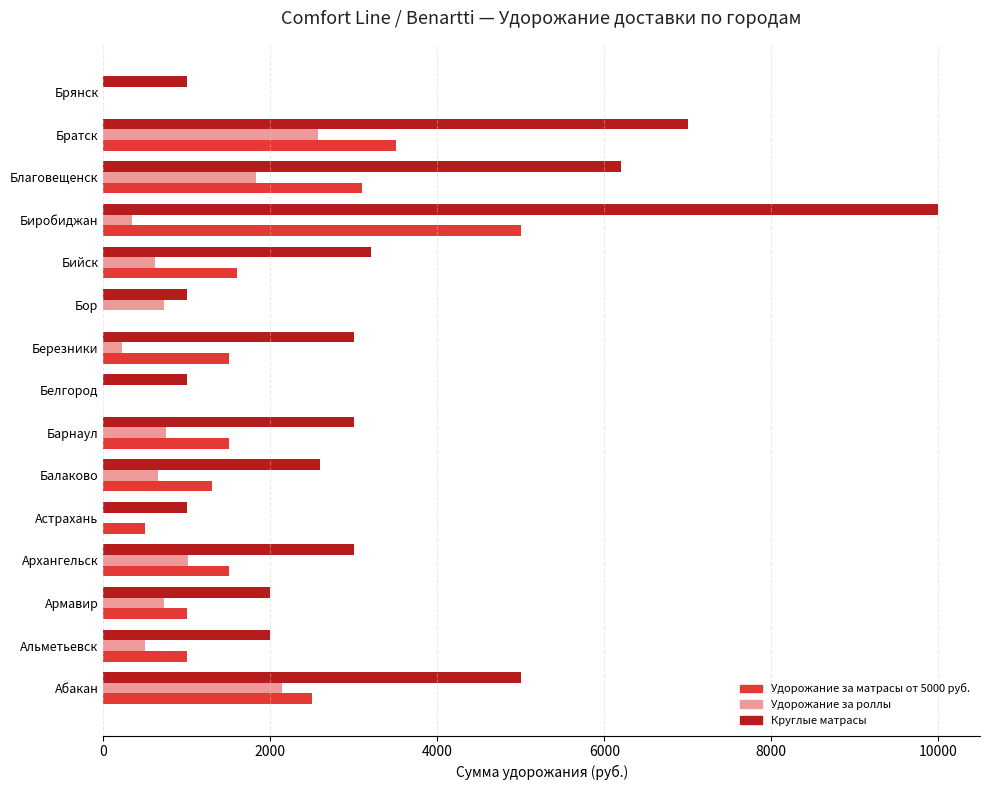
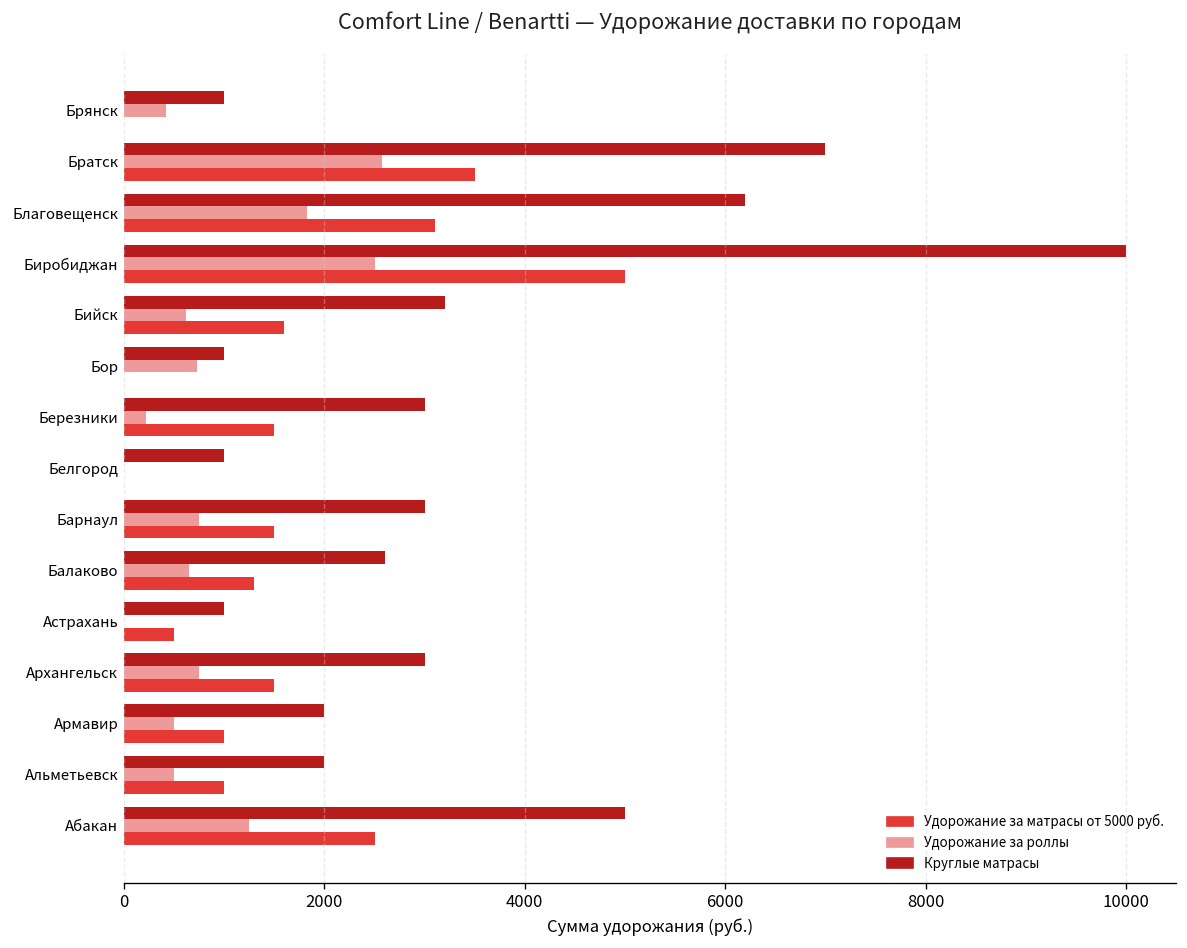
Удорожание за роллы, Брянск: 0 -> 400
Удорожание за роллы, Биробиджан: 300 -> 2500
Удорожание за роллы, Архангельск: 1000 -> 800
Удорожание за роллы, Армавир: 700 -> 500
Удорожание за роллы, Абакан: 2100 -> 1300
